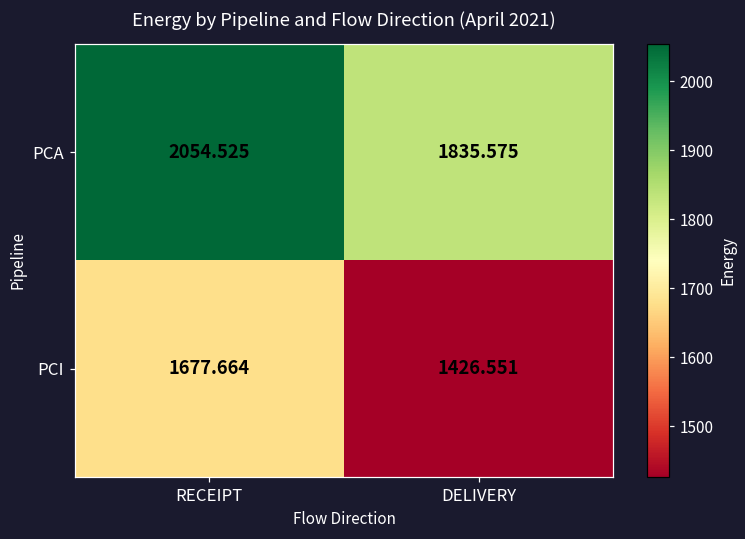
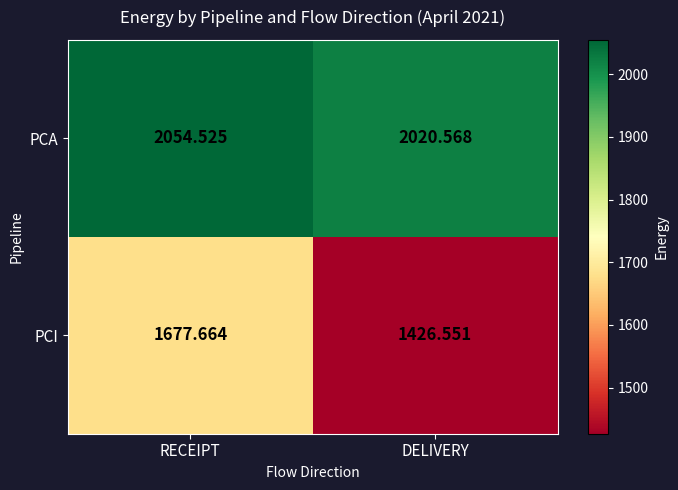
PCA, DELIVERY: 1835.575 -> 2020.568
